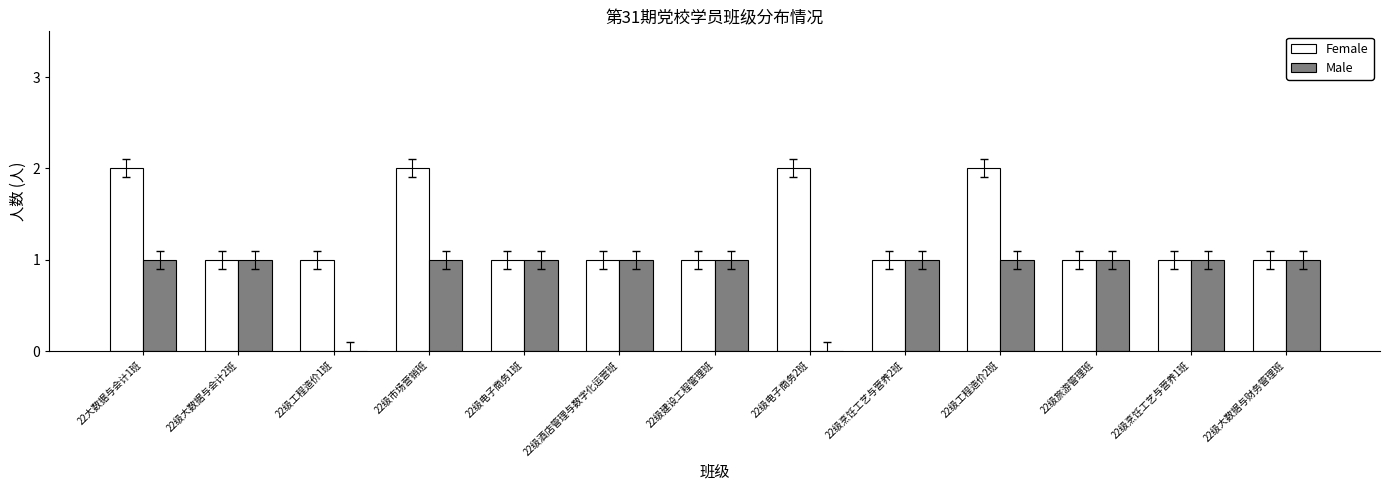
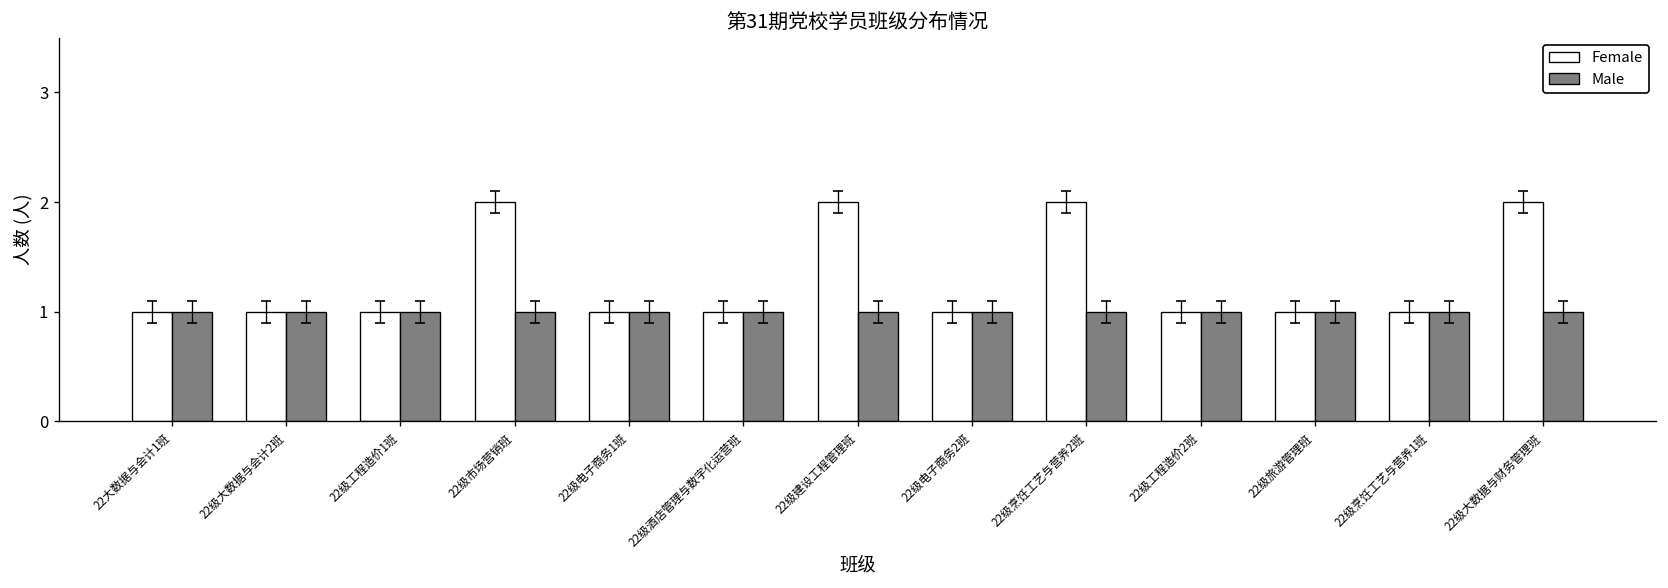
Female, 22大数据与会计1班: 2 -> 1
Male, 22级工程造价1班: 0 -> 1
Female, 22级建设工程管理班: 1 -> 2
Female, 22级电子商务2班: 2 -> 1
Male, 22级电子商务2班: 0 -> 1
Female, 22级烹饪工艺与营养2班: 1 -> 2
Female, 22级工程造价2班: 2 -> 1
Female, 22级大数据与财务管理班: 1 -> 2
